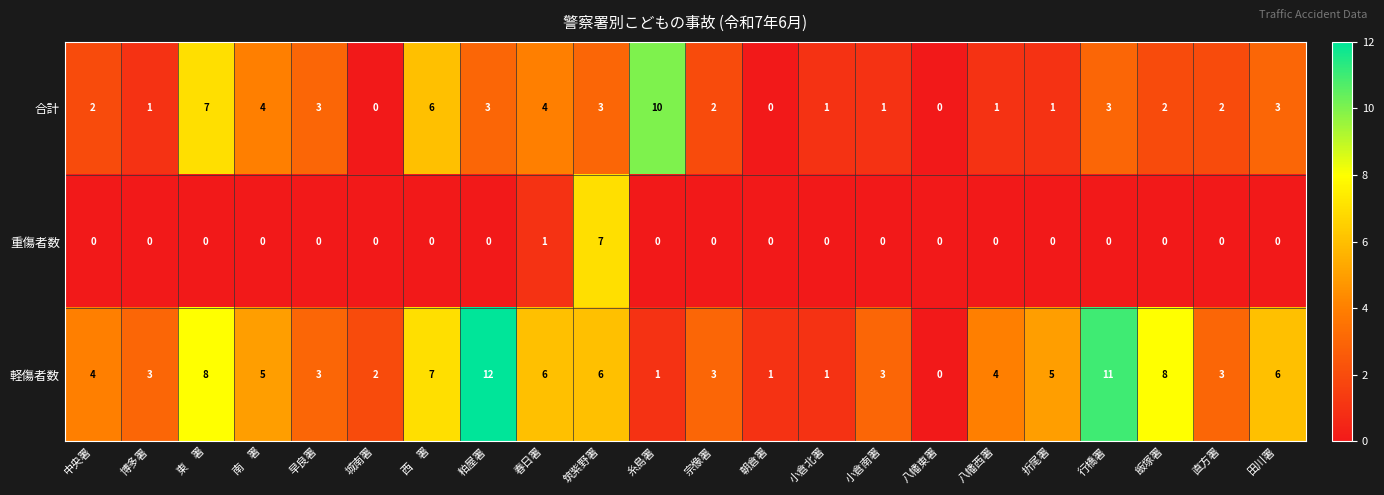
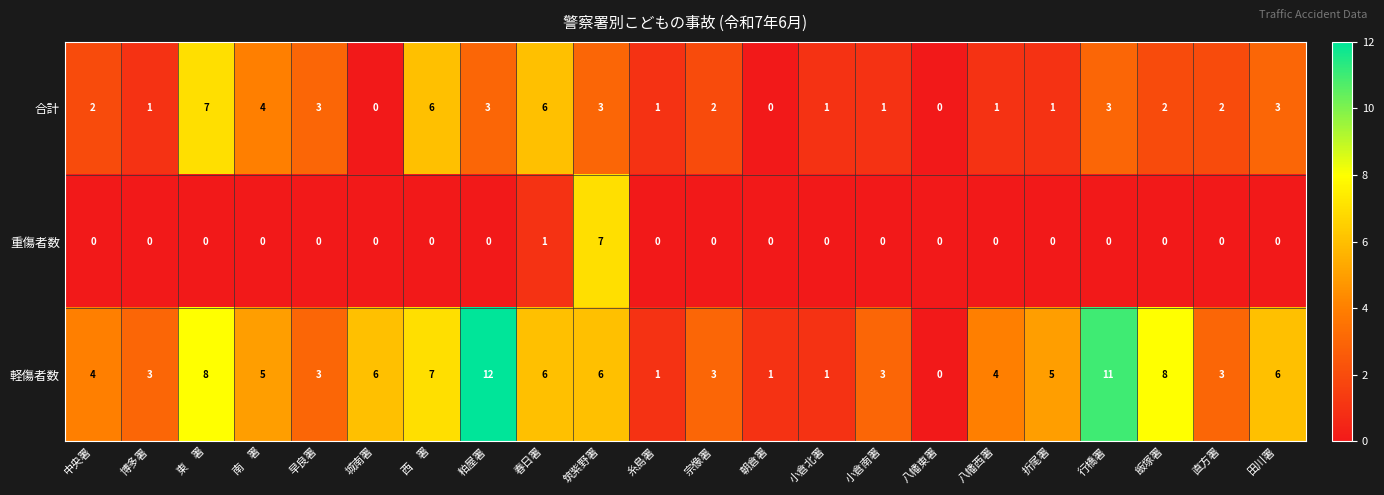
合計, 春日署: 4 -> 6
合計, 糸島署: 10 -> 1
軽傷者数, 城南署: 2 -> 6
